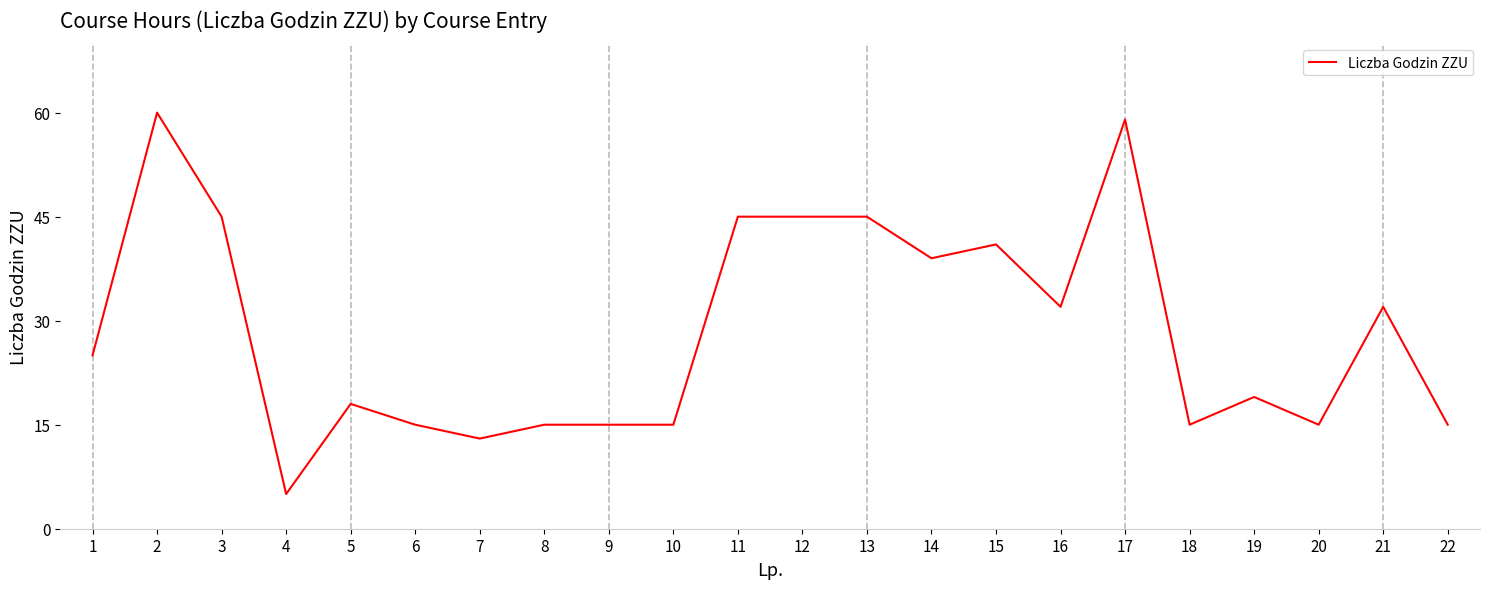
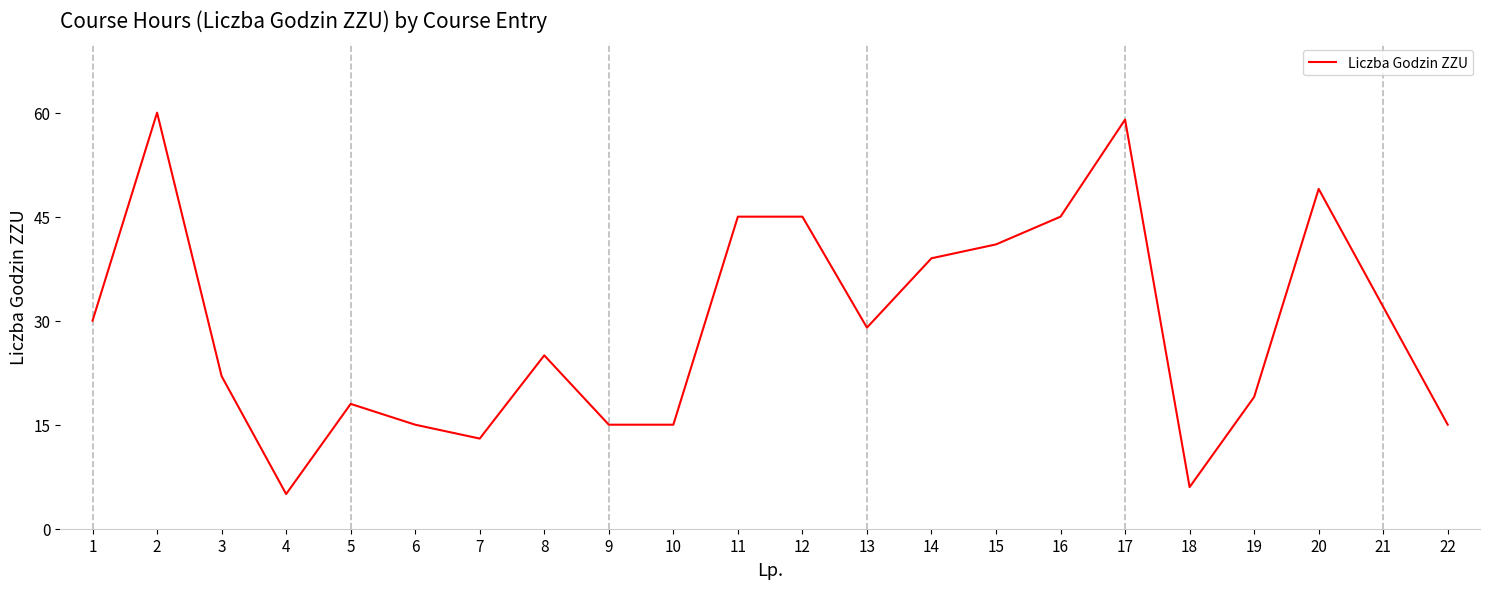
1: 25 -> 30
3: 45 -> 22
8: 15 -> 25
13: 45 -> 29
16: 32 -> 45
18: 15 -> 6
20: 15 -> 49
